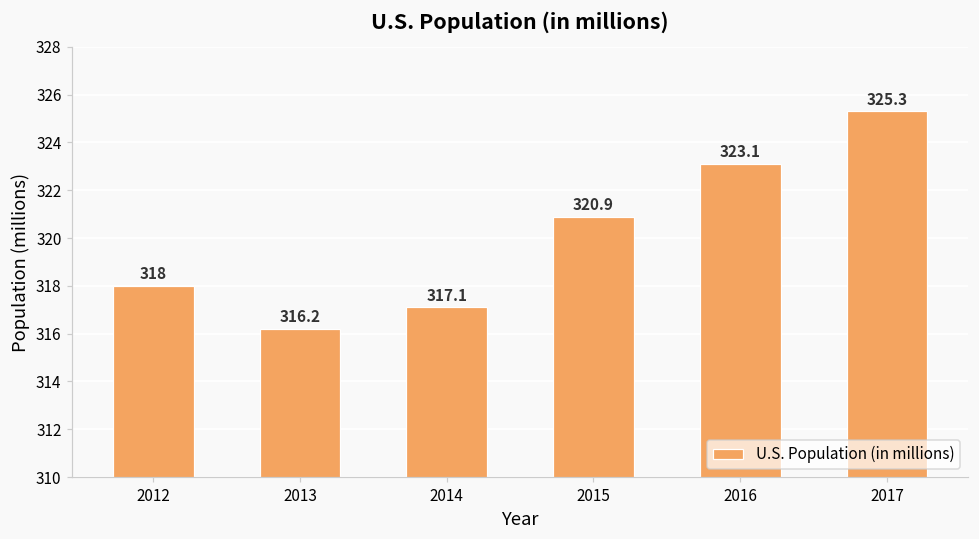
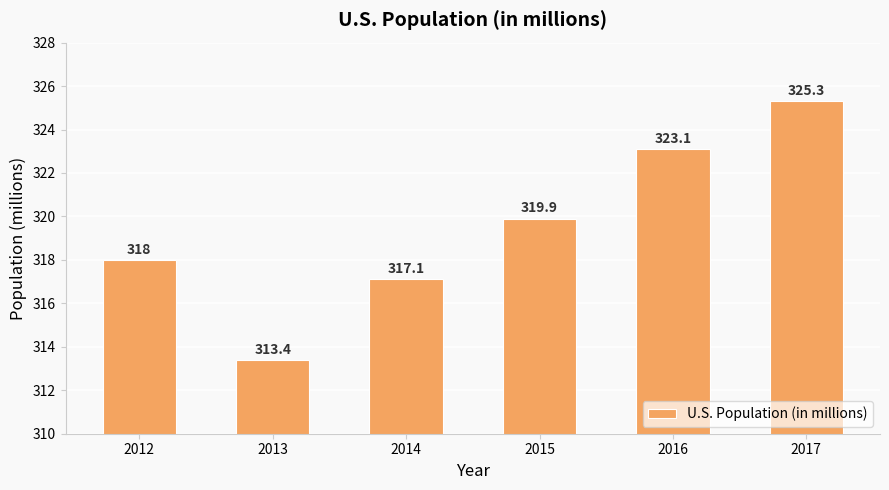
2013: 316.2 -> 313.4
2015: 320.9 -> 319.9
